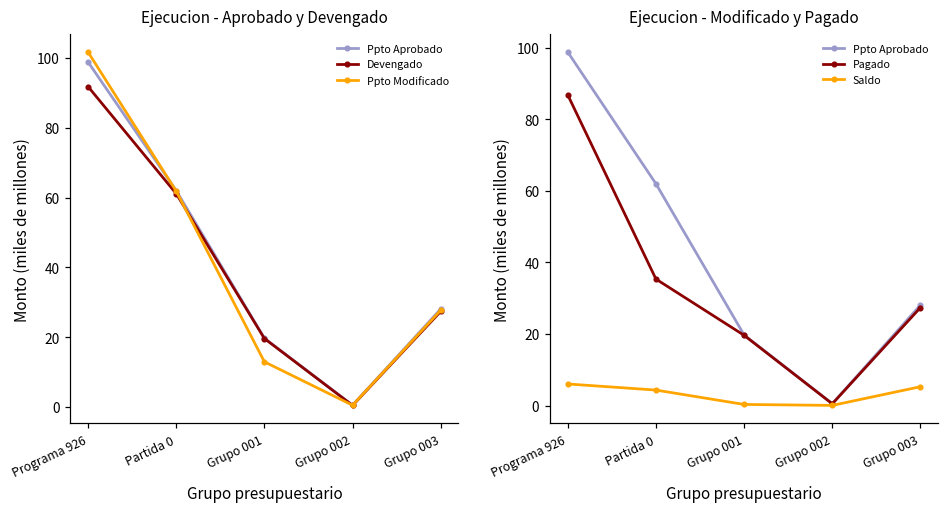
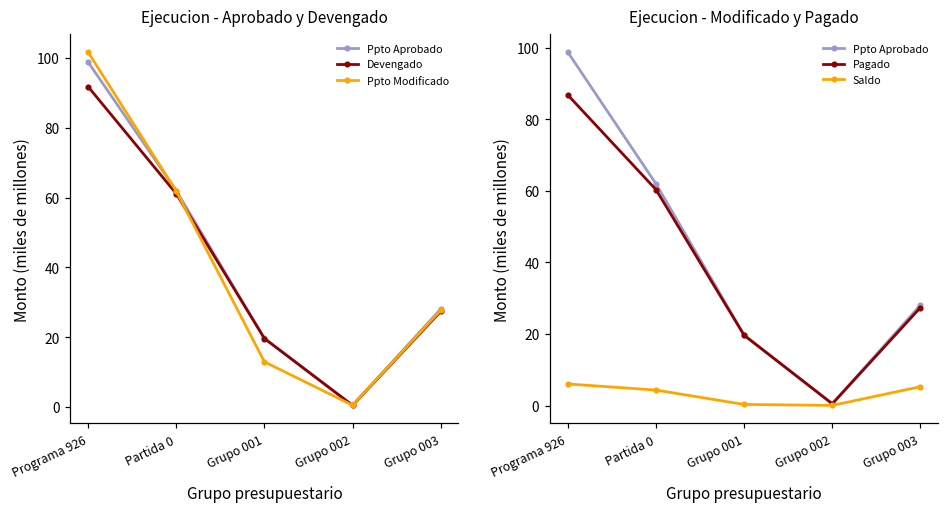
Ejecucion - Modificado y Pagado, Pagado, Partida 0: 35 -> 60
